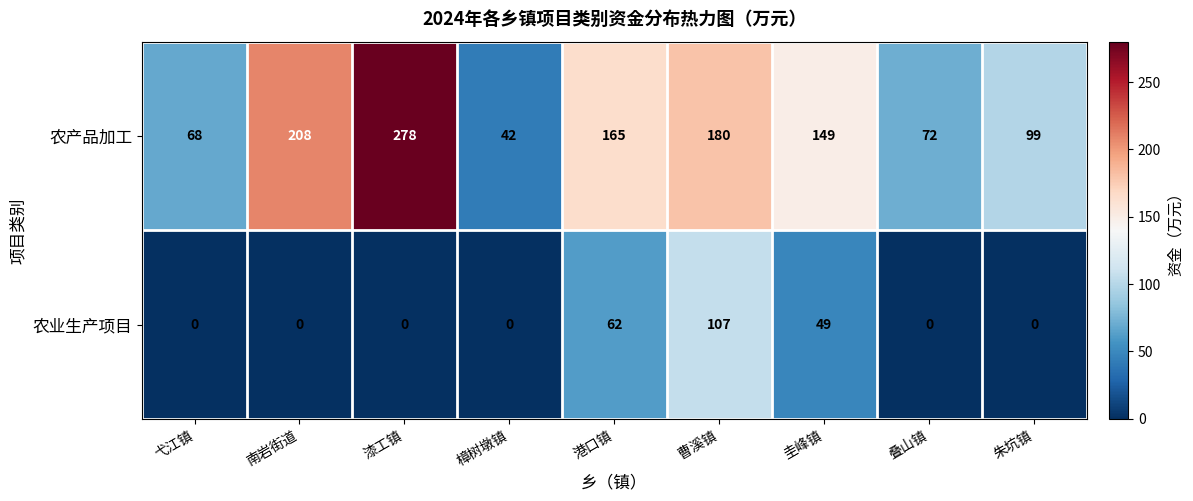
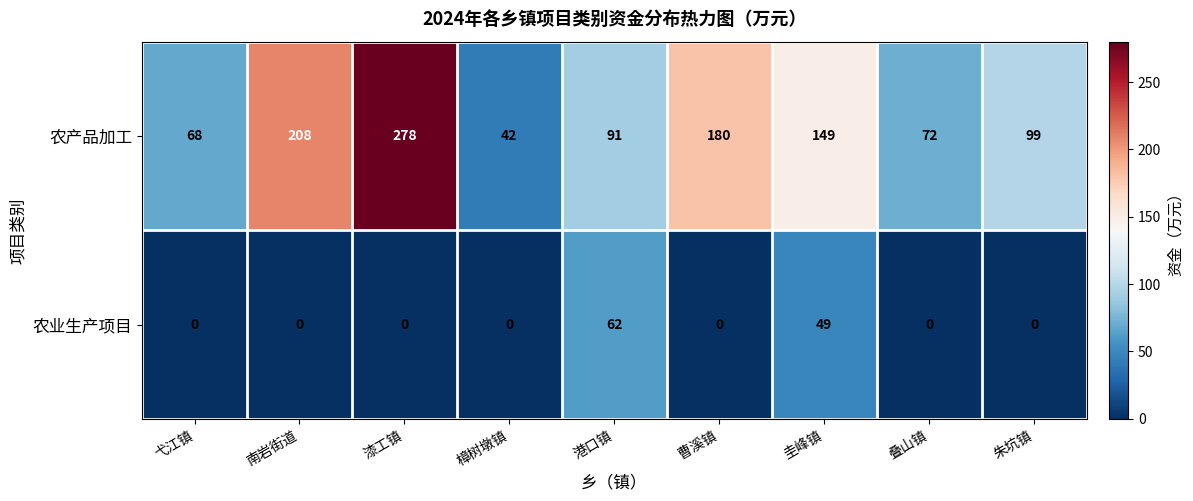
农产品加工, 港口镇: 165 -> 91
农业生产项目, 曹溪镇: 107 -> 0
